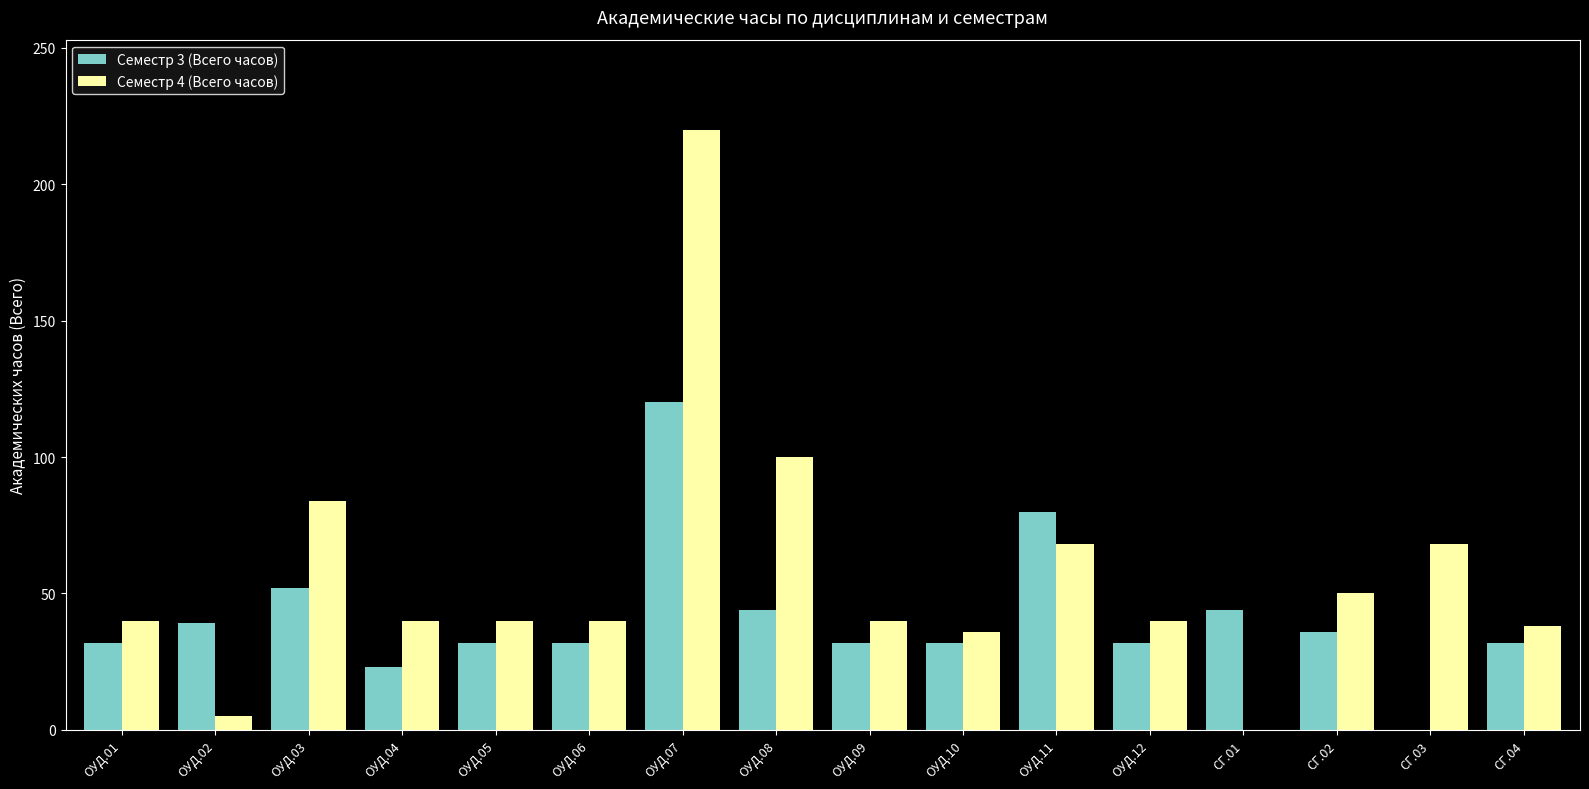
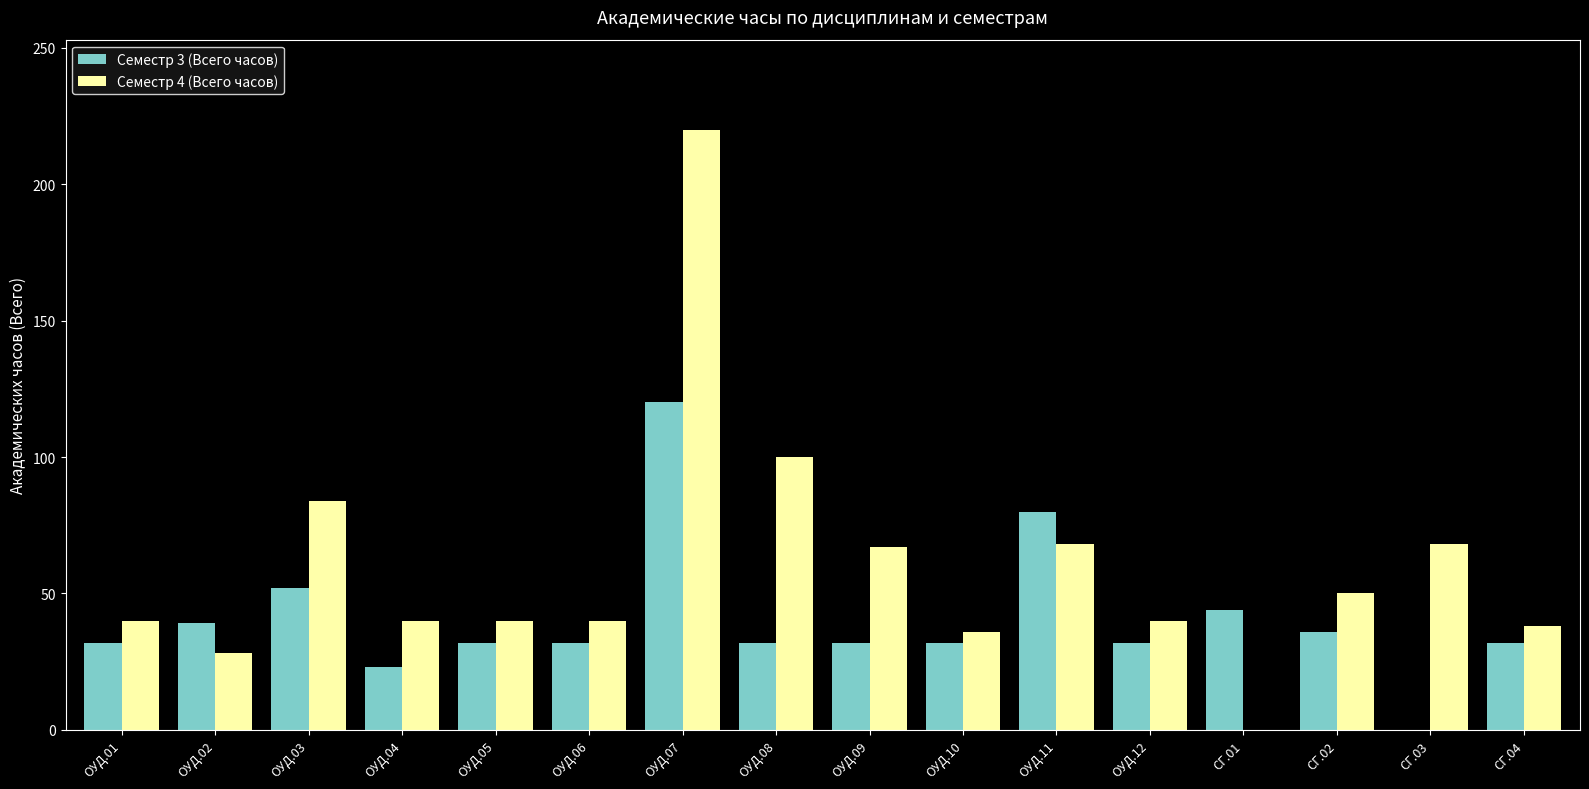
Семестр 4 (Всего часов), ОУД.02: 5 -> 28
Семестр 3 (Всего часов), ОУД.08: 44 -> 32
Семестр 4 (Всего часов), ОУД.09: 40 -> 67
